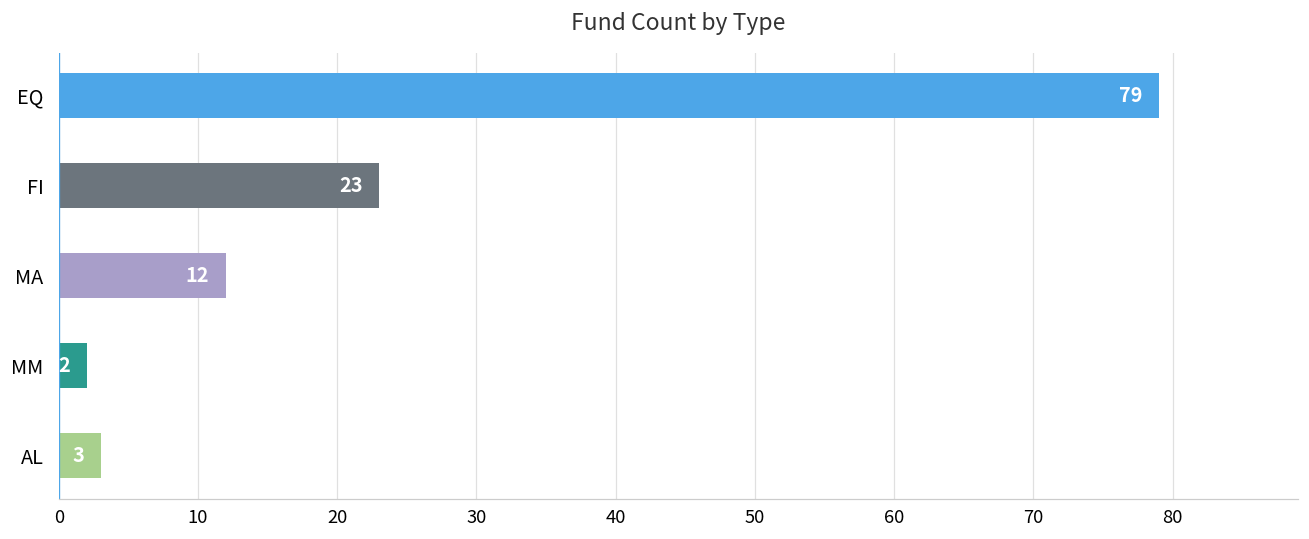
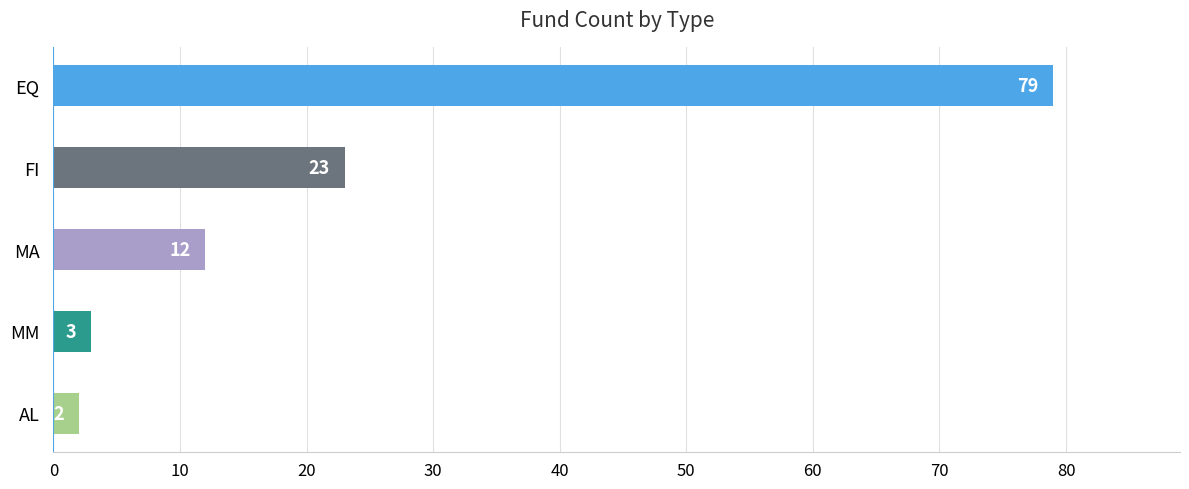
MM: 2 -> 3
AL: 3 -> 2
